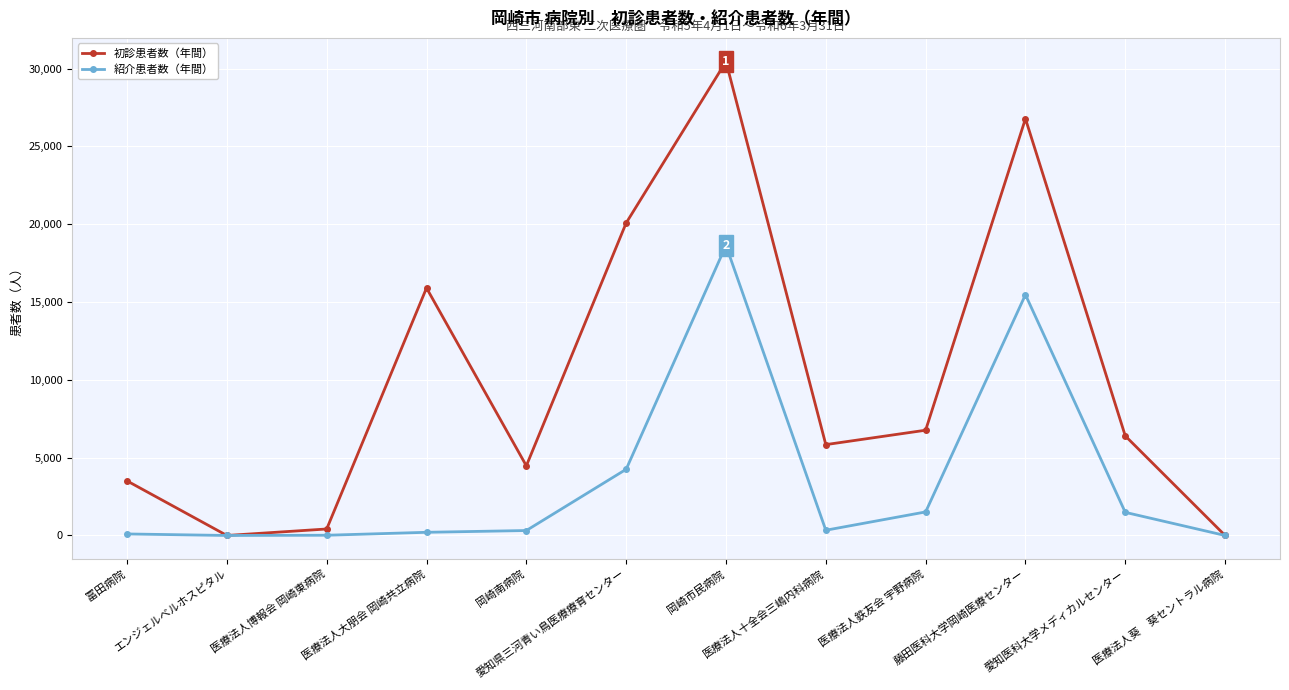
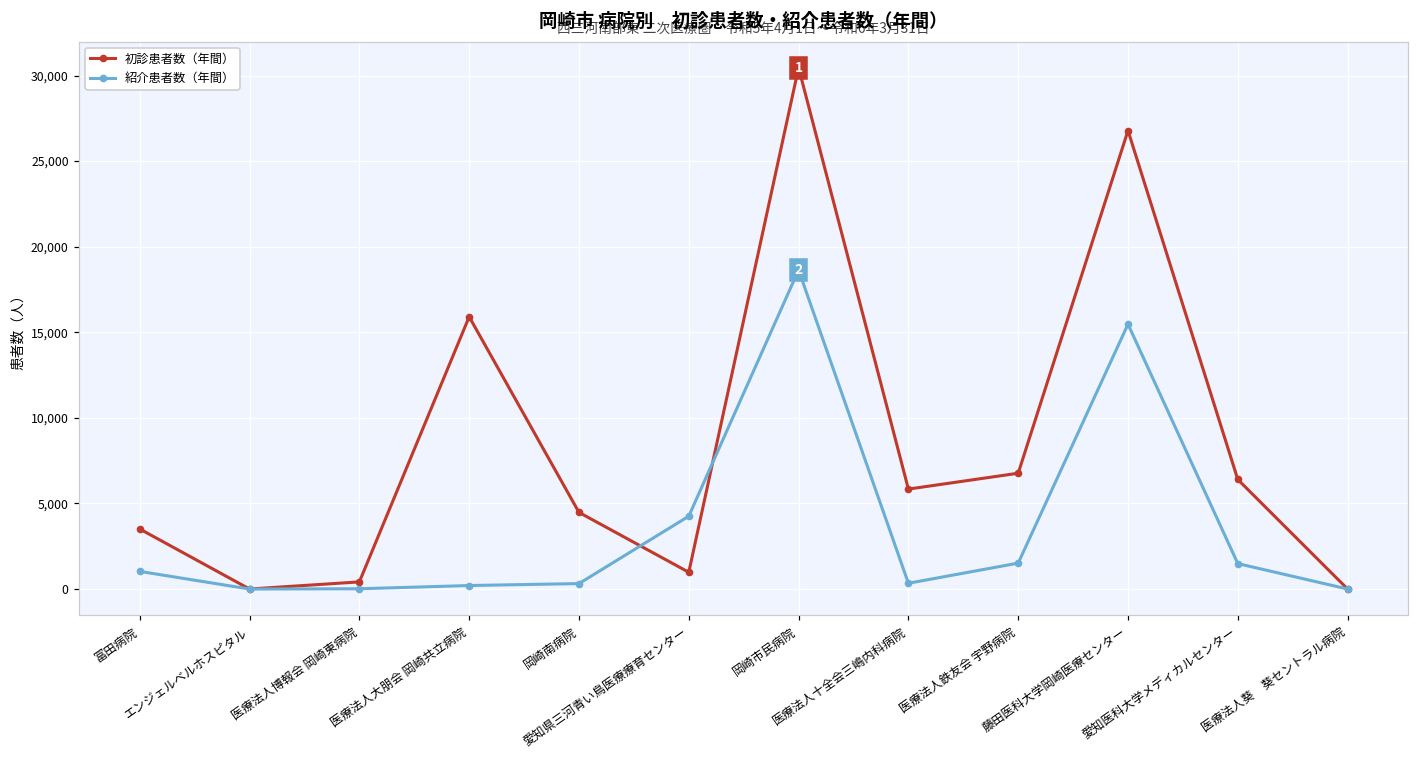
紹介患者数（年間）, 冨田病院: 100 -> 1,000
初診患者数（年間）, 愛知県三河青い鳥医療療育センター: 20,100 -> 1,000
